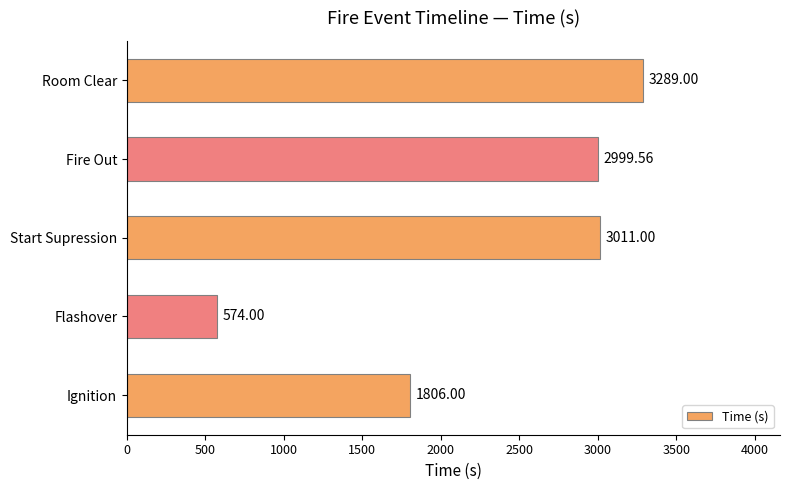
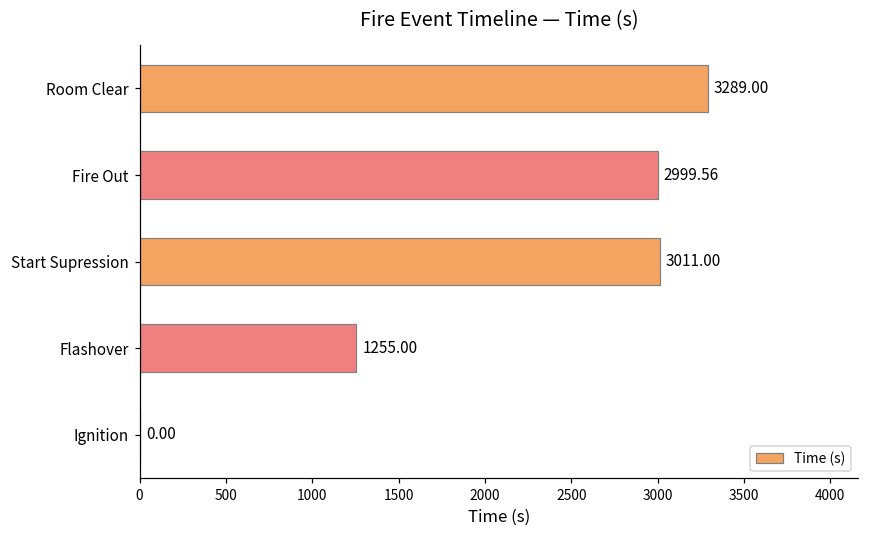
Flashover: 574.00 -> 1255.00
Ignition: 1806.00 -> 0.00
